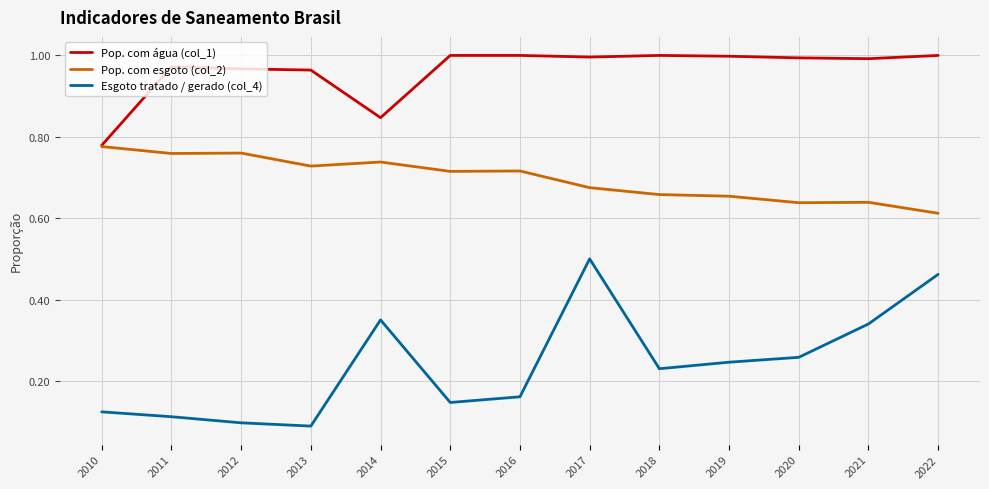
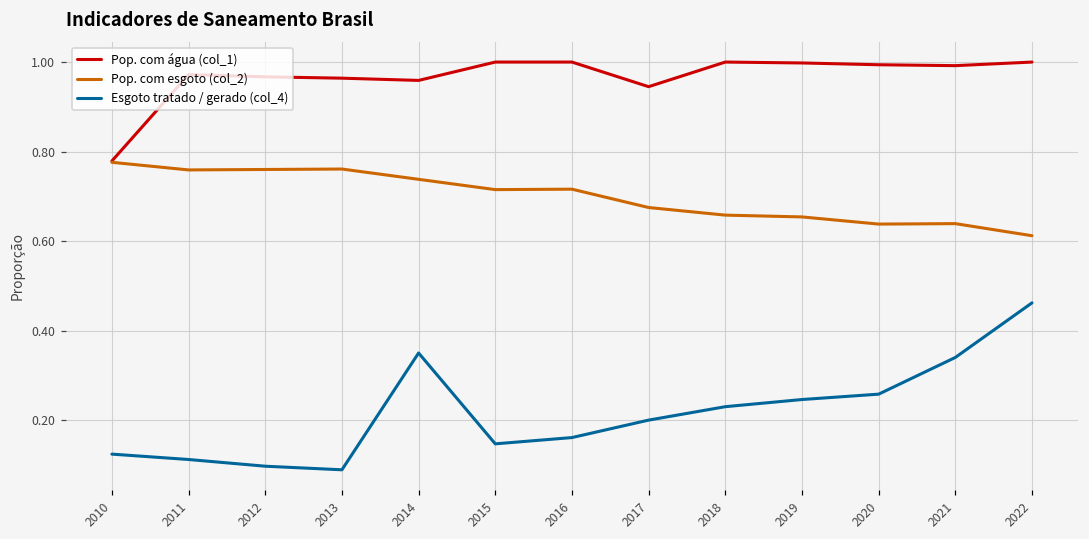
Pop. com esgoto (col_2), 2013: 0.73 -> 0.76
Pop. com água (col_1), 2014: 0.85 -> 0.96
Pop. com água (col_1), 2017: 1.00 -> 0.95
Esgoto tratado / gerado (col_4), 2017: 0.5 -> 0.2
